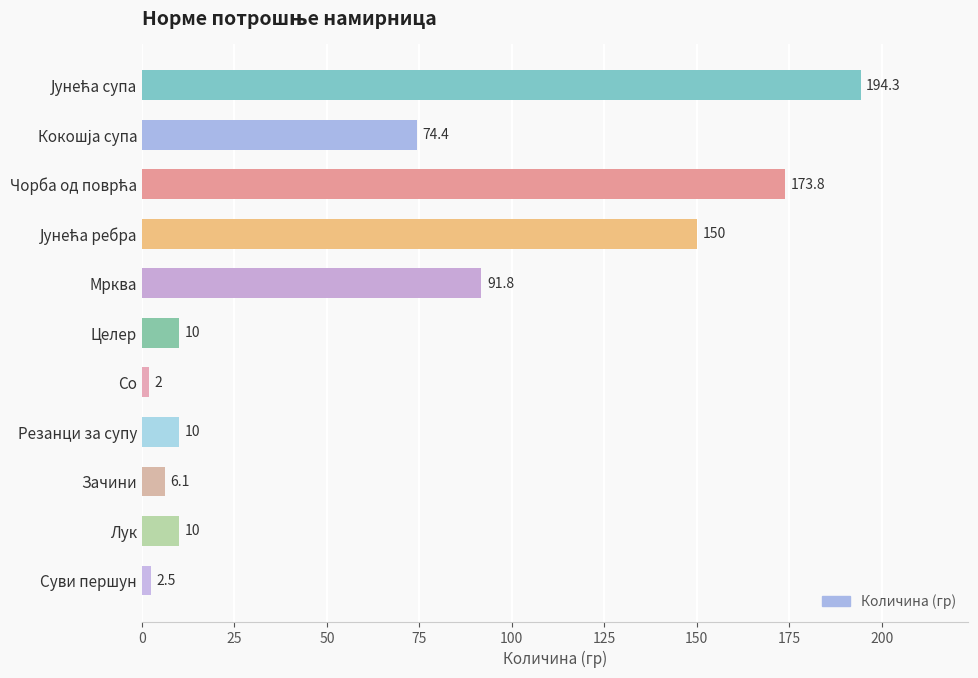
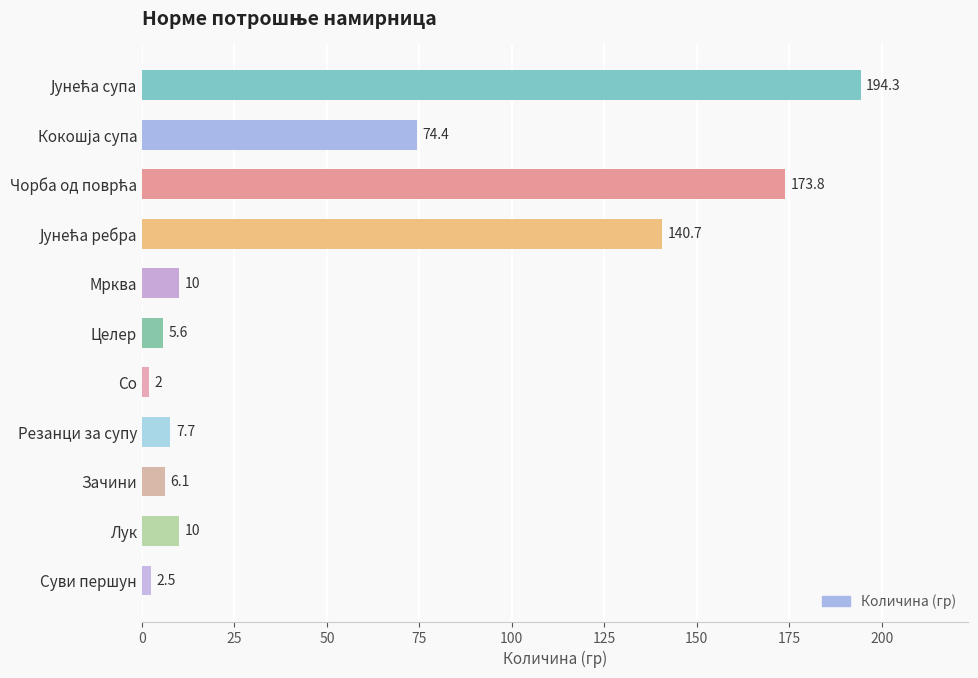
Јунећа ребра: 150 -> 140.7
Мрква: 91.8 -> 10
Целер: 10 -> 5.6
Резанци за супу: 10 -> 7.7
